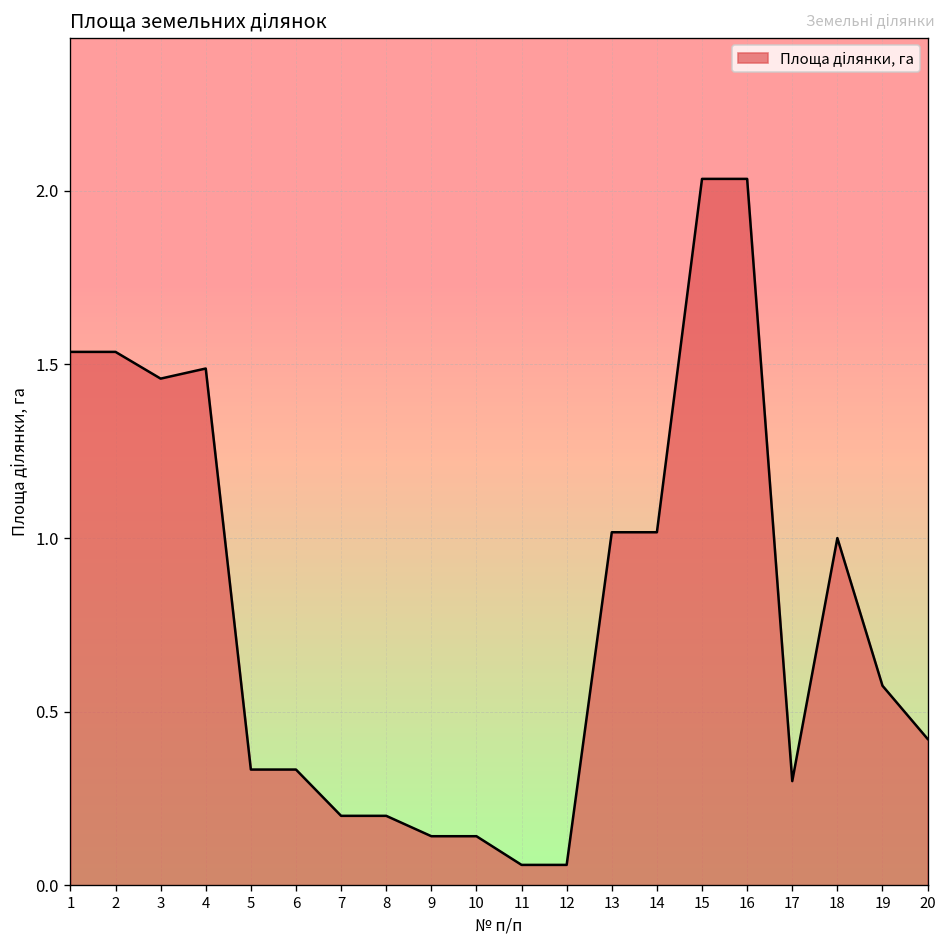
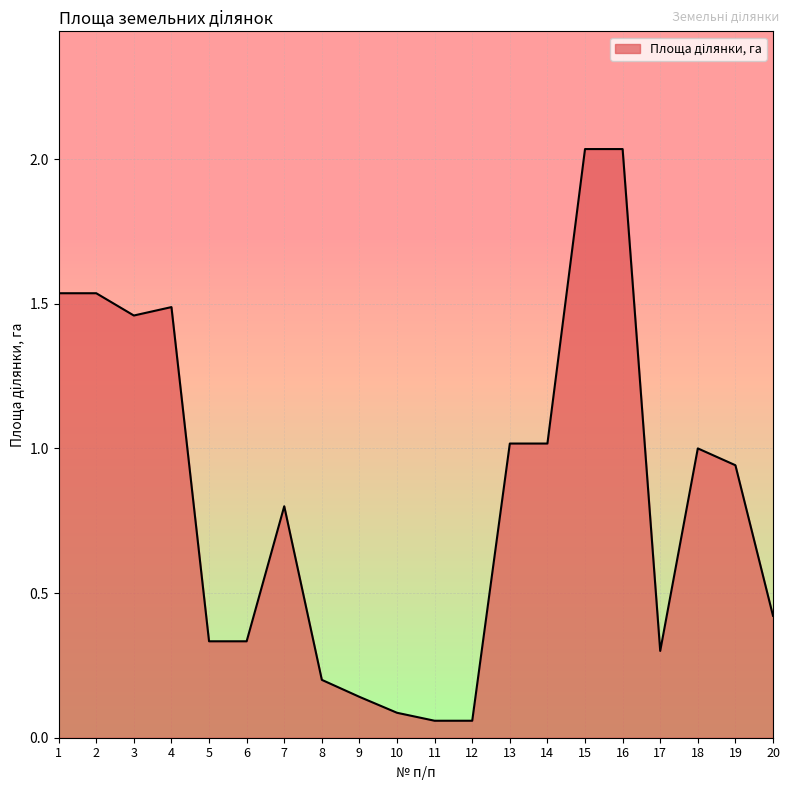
7: 0.2 -> 0.8
10: 0.14 -> 0.09
19: 0.57 -> 0.94
